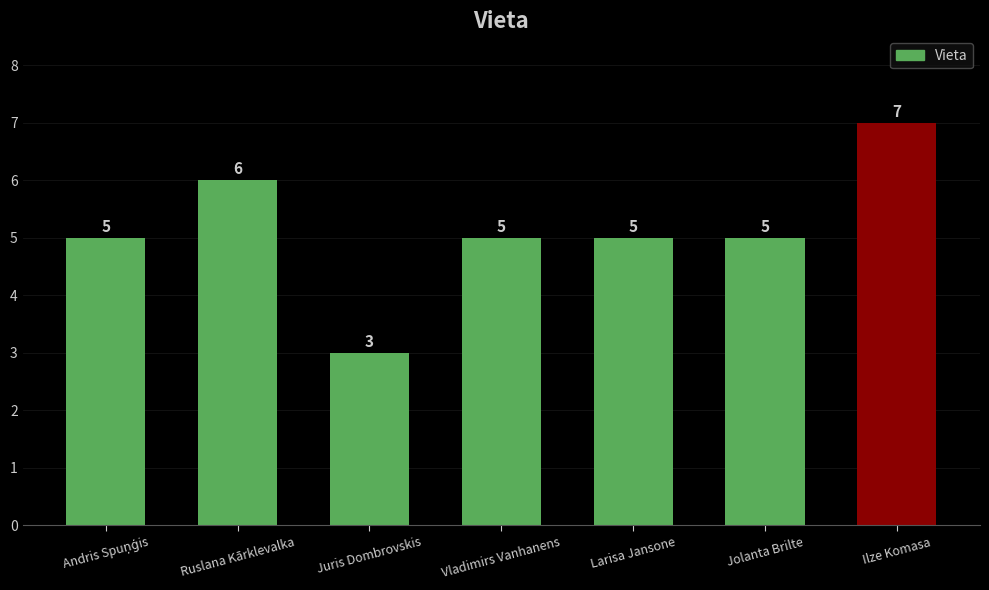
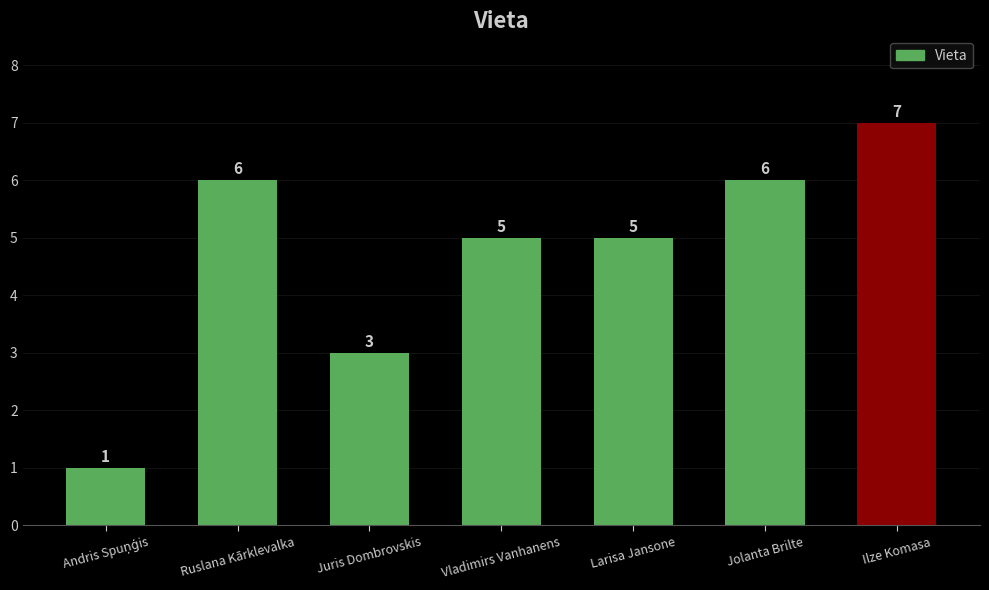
Andris Spuņģis: 5 -> 1
Jolanta Brilte: 5 -> 6
